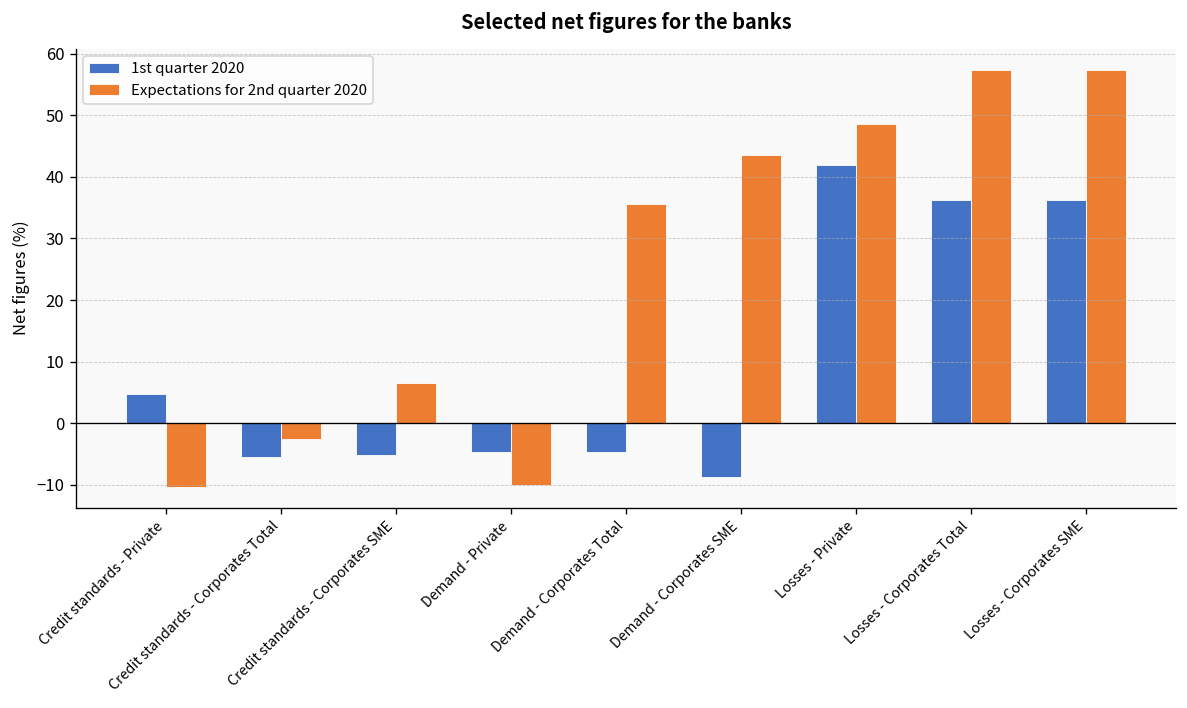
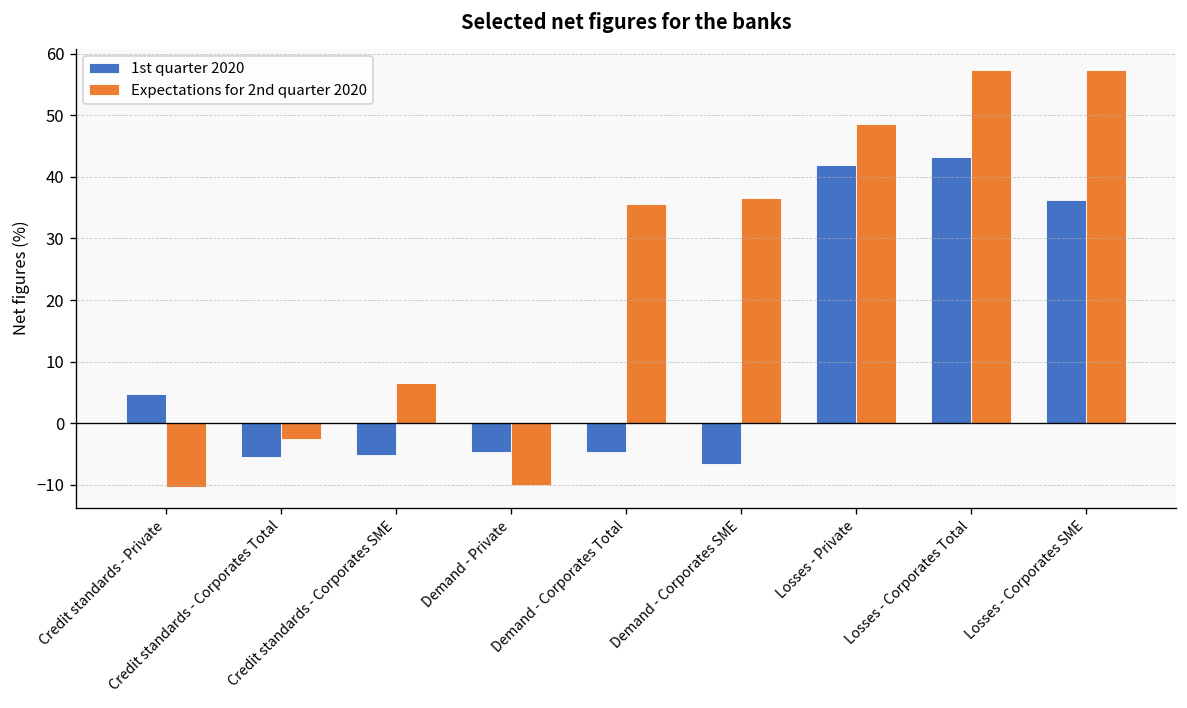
1st quarter 2020, Demand - Corporates SME: -9 -> -7
Expectations for 2nd quarter 2020, Demand - Corporates SME: 44 -> 37
1st quarter 2020, Losses - Corporates Total: 36 -> 43
